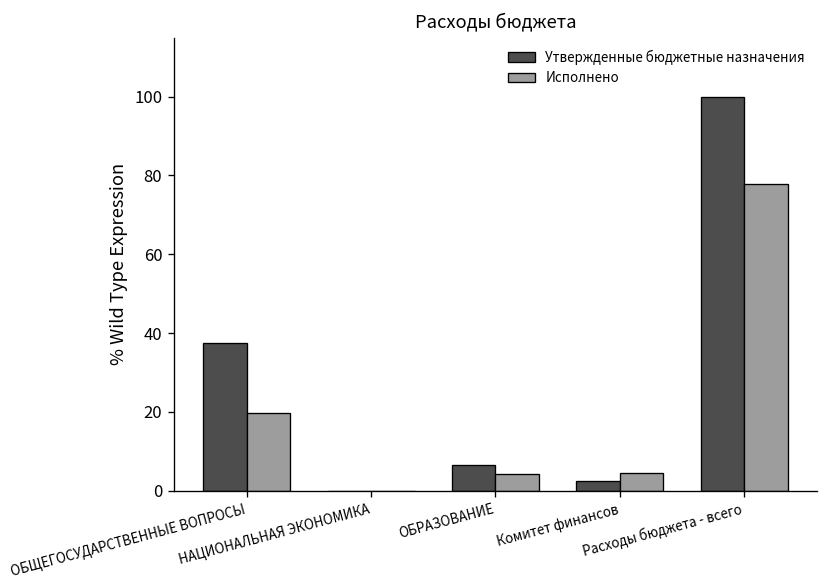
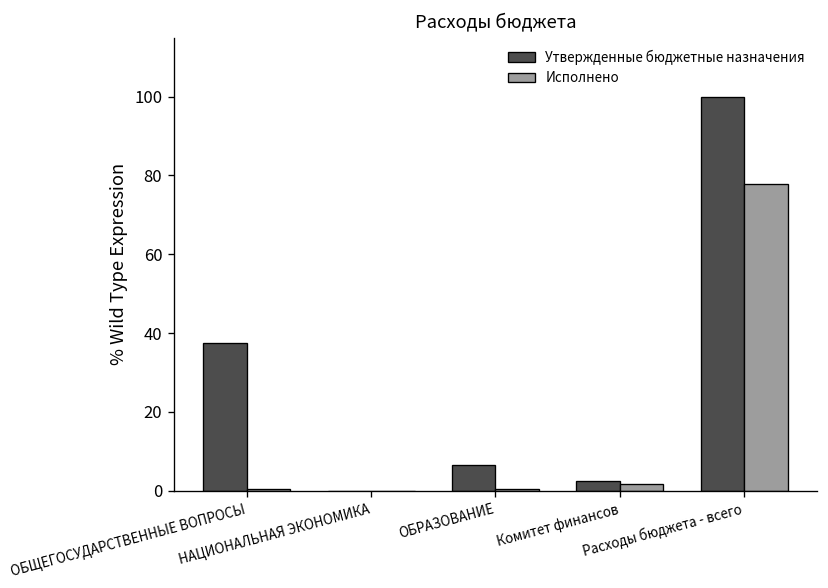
Исполнено, ОБЩЕГОСУДАРСТВЕННЫЕ ВОПРОСЫ: 20 -> 0
Исполнено, ОБРАЗОВАНИЕ: 4 -> 0
Исполнено, Комитет финансов: 4 -> 2
